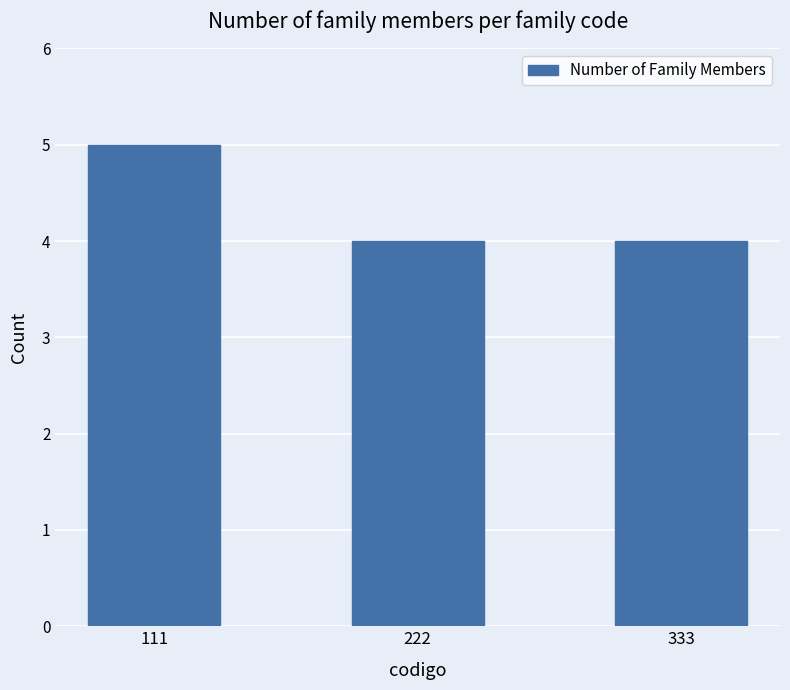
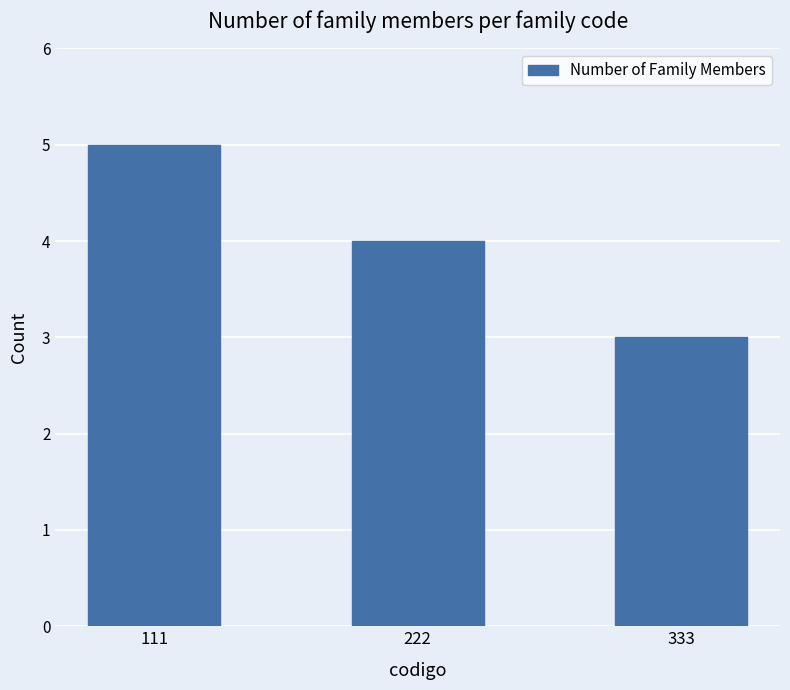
333: 4 -> 3
